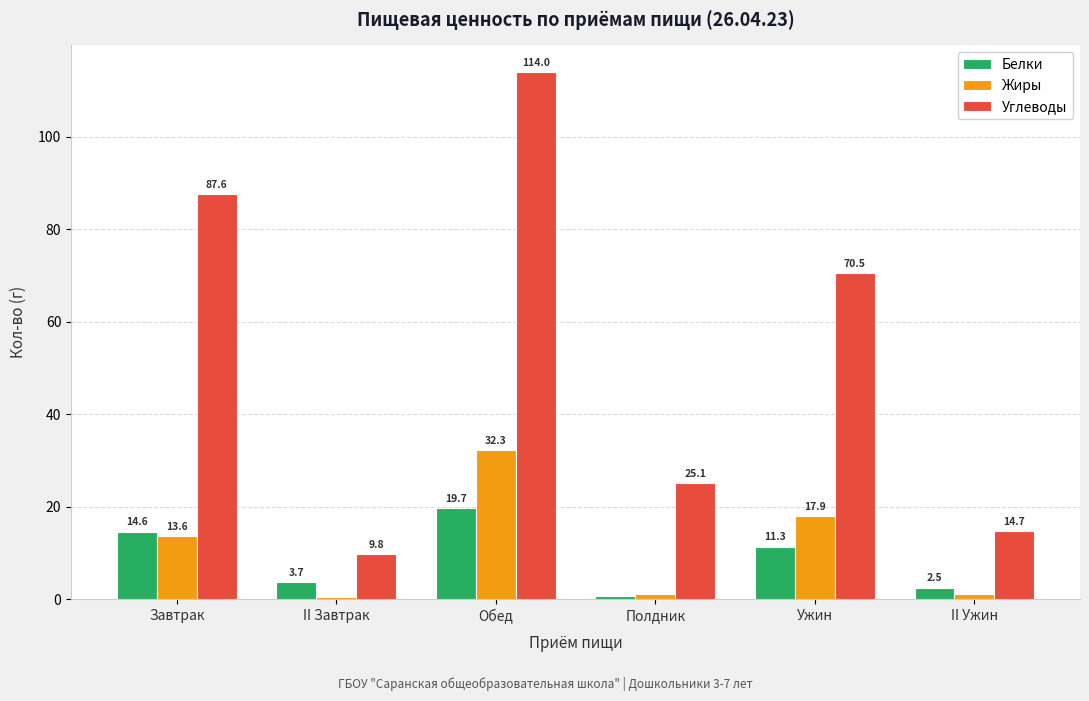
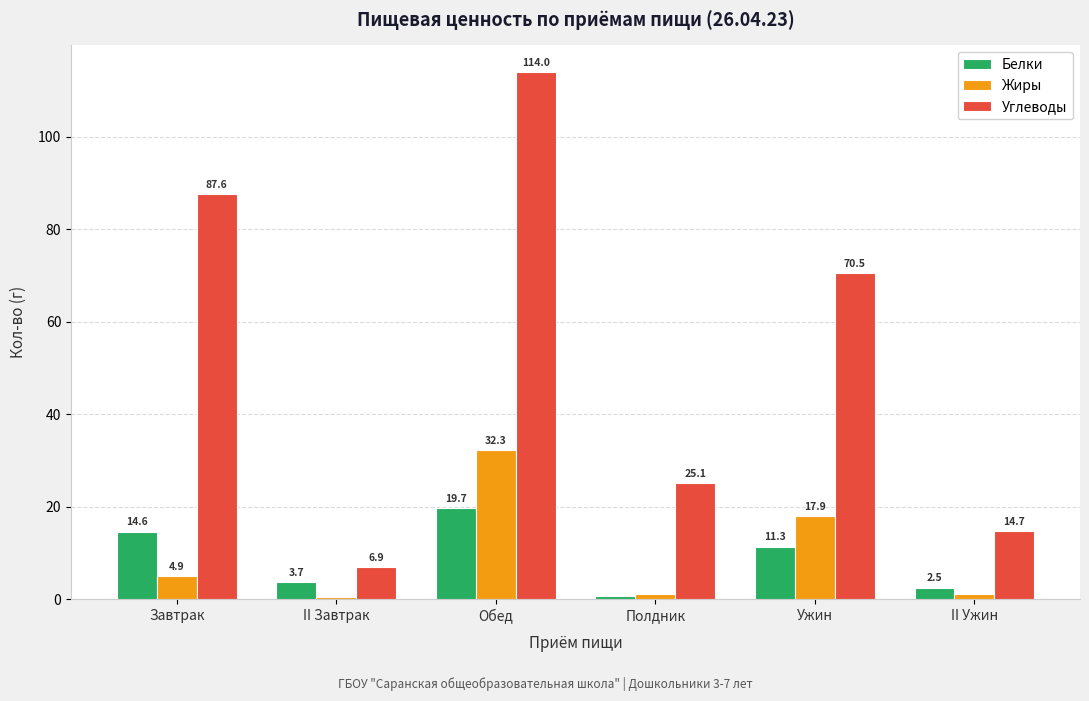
Жиры, Завтрак: 13.6 -> 4.9
Углеводы, II Завтрак: 9.8 -> 6.9
